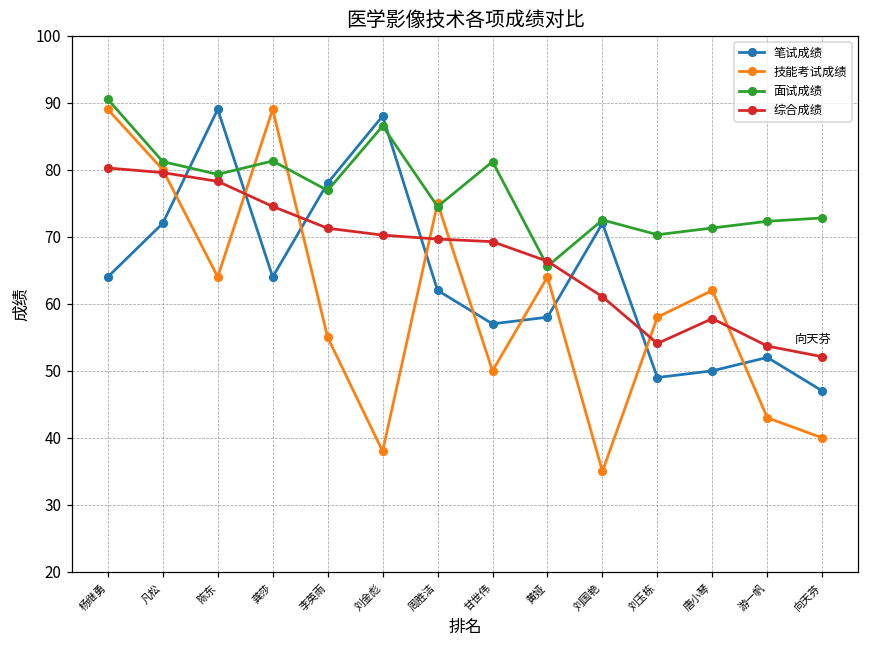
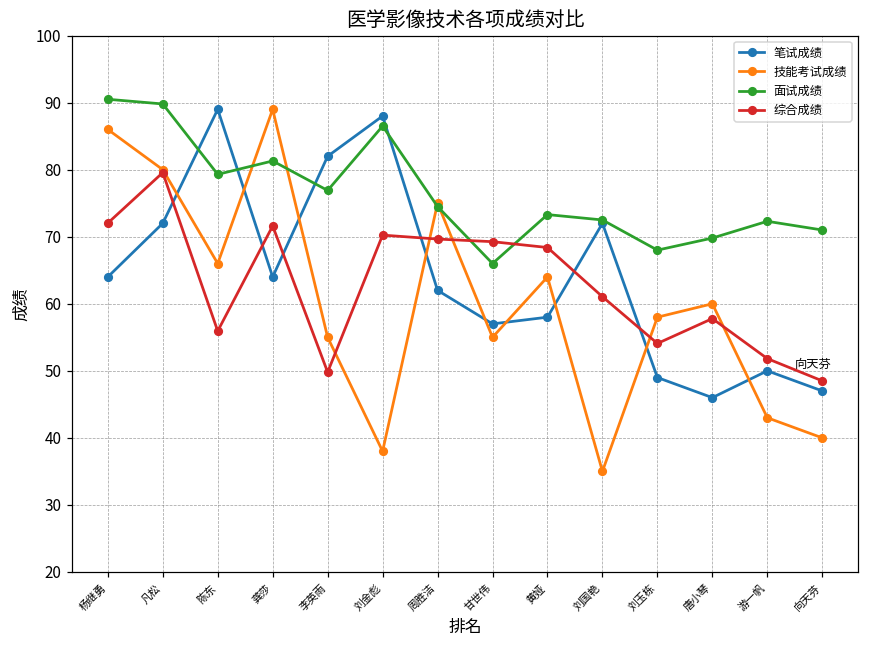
技能考试成绩, 杨继勇: 89 -> 86
综合成绩, 杨继勇: 80 -> 72
面试成绩, 凡松: 81 -> 90
技能考试成绩, 陈东: 64 -> 66
综合成绩, 陈东: 78 -> 56
综合成绩, 龚莎: 75 -> 72
笔试成绩, 李英雨: 78 -> 82
综合成绩, 李英雨: 71 -> 50
技能考试成绩, 甘世伟: 50 -> 55
面试成绩, 甘世伟: 81 -> 66
面试成绩, 黄娅: 66 -> 73
综合成绩, 黄娅: 66 -> 68
面试成绩, 刘玉栋: 70 -> 68
笔试成绩, 唐小琴: 50 -> 46
技能考试成绩, 唐小琴: 62 -> 60
面试成绩, 唐小琴: 71 -> 70
笔试成绩, 游一帆: 52 -> 50
综合成绩, 游一帆: 54 -> 52
面试成绩, 向天芬: 73 -> 71
综合成绩, 向天芬: 52 -> 49
